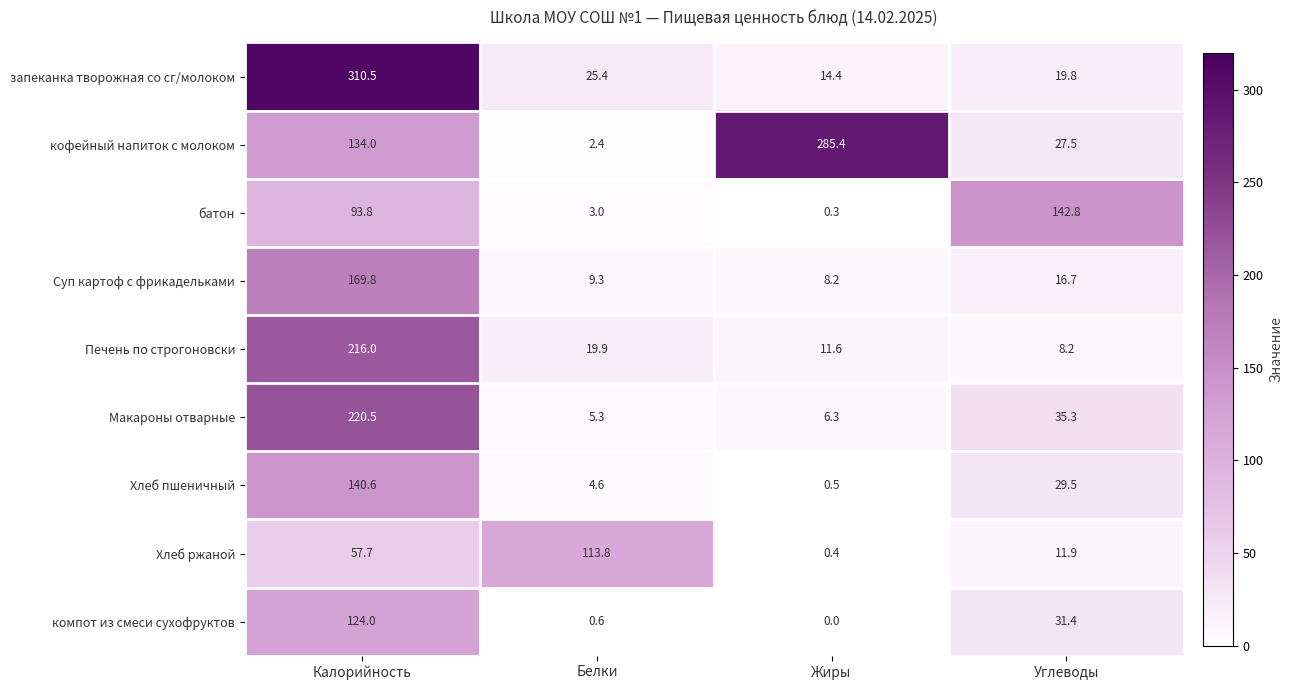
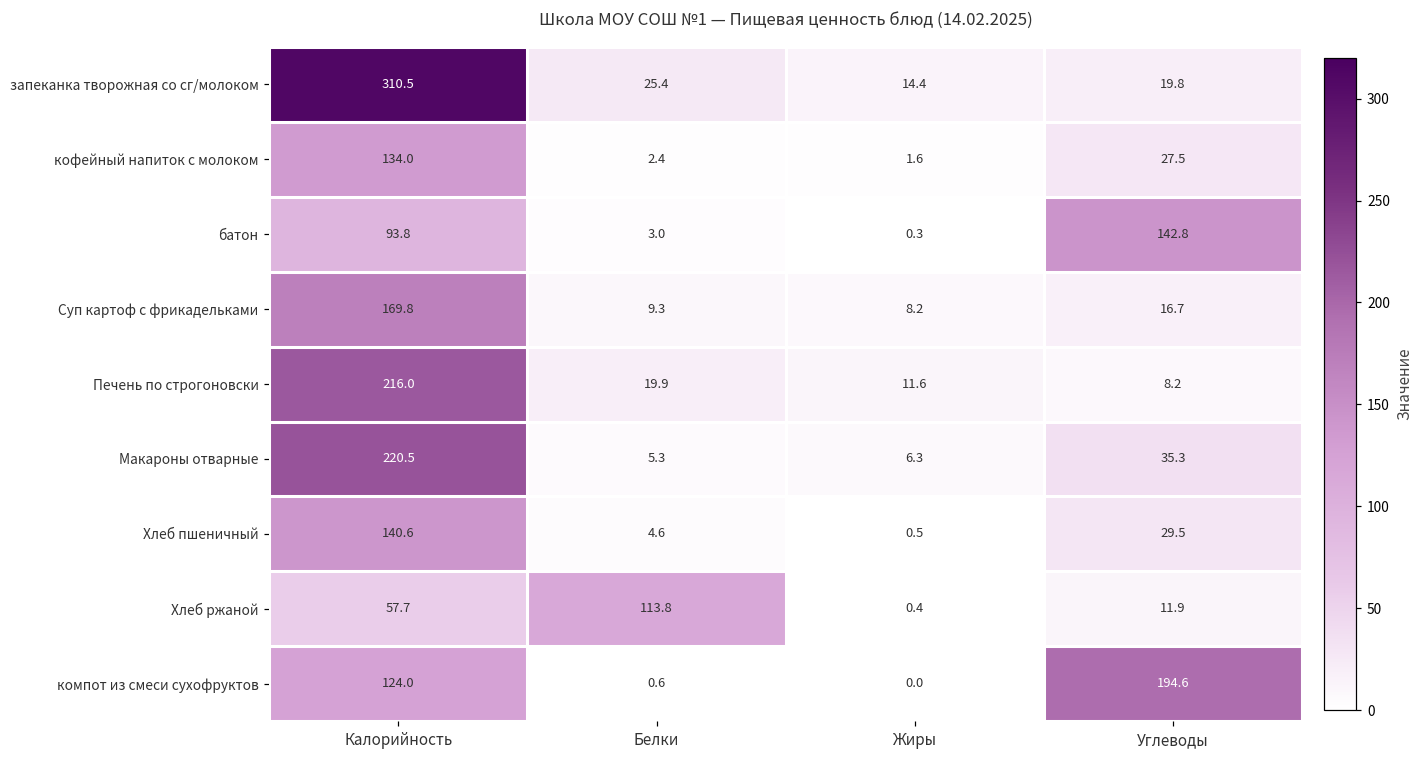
кофейный напиток с молоком, Жиры: 285.4 -> 1.6
компот из смеси сухофруктов, Углеводы: 31.4 -> 194.6
